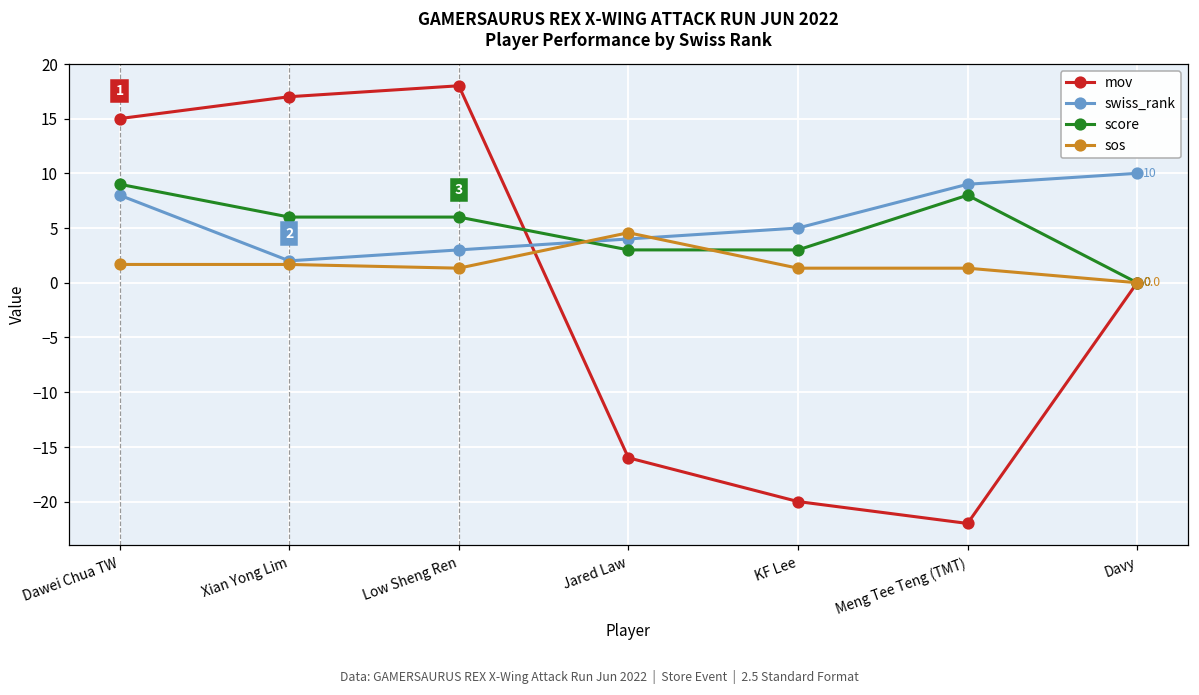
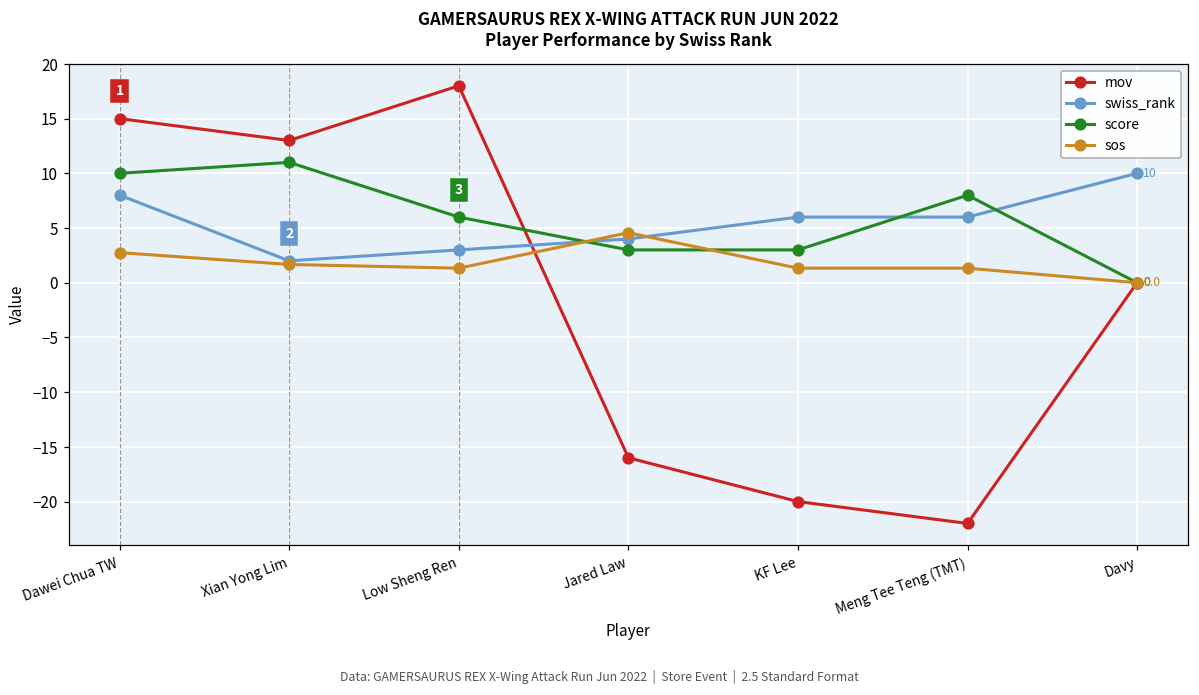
score, Dawei Chua TW: 9 -> 10
sos, Dawei Chua TW: 2 -> 3
mov, Xian Yong Lim: 17 -> 13
score, Xian Yong Lim: 6 -> 11
swiss_rank, KF Lee: 5 -> 6
swiss_rank, Meng Tee Teng (TMT): 9 -> 6
